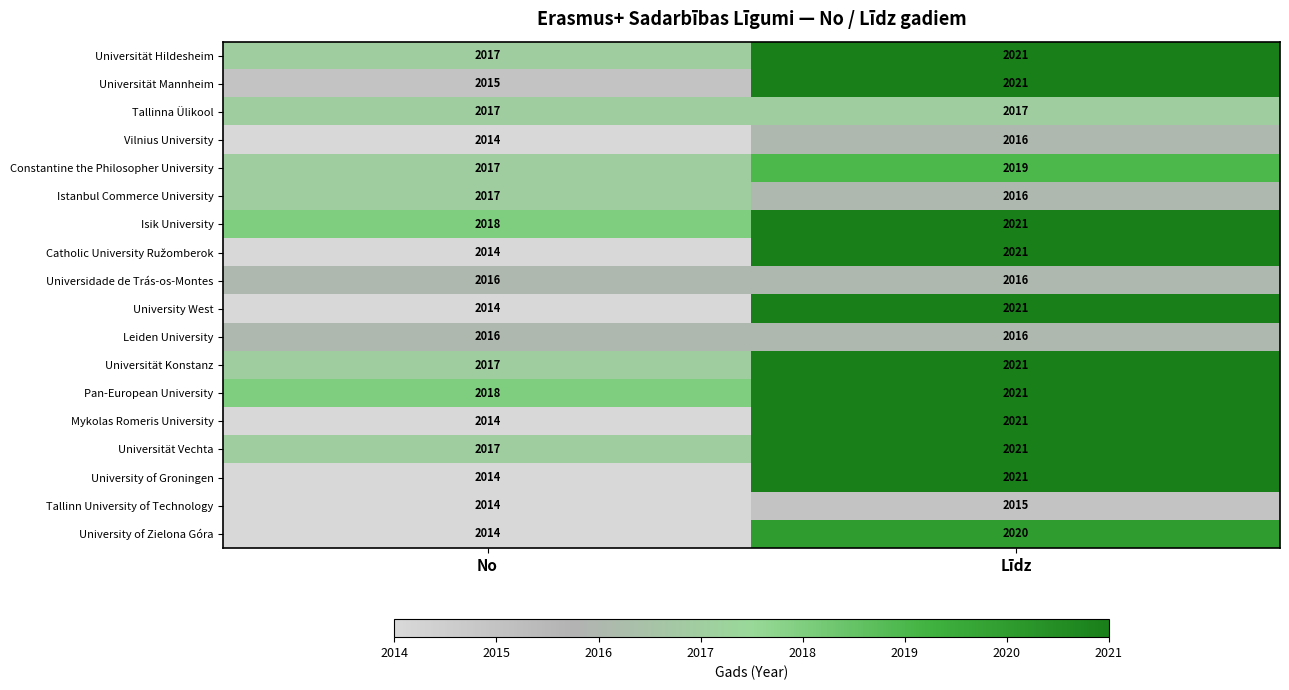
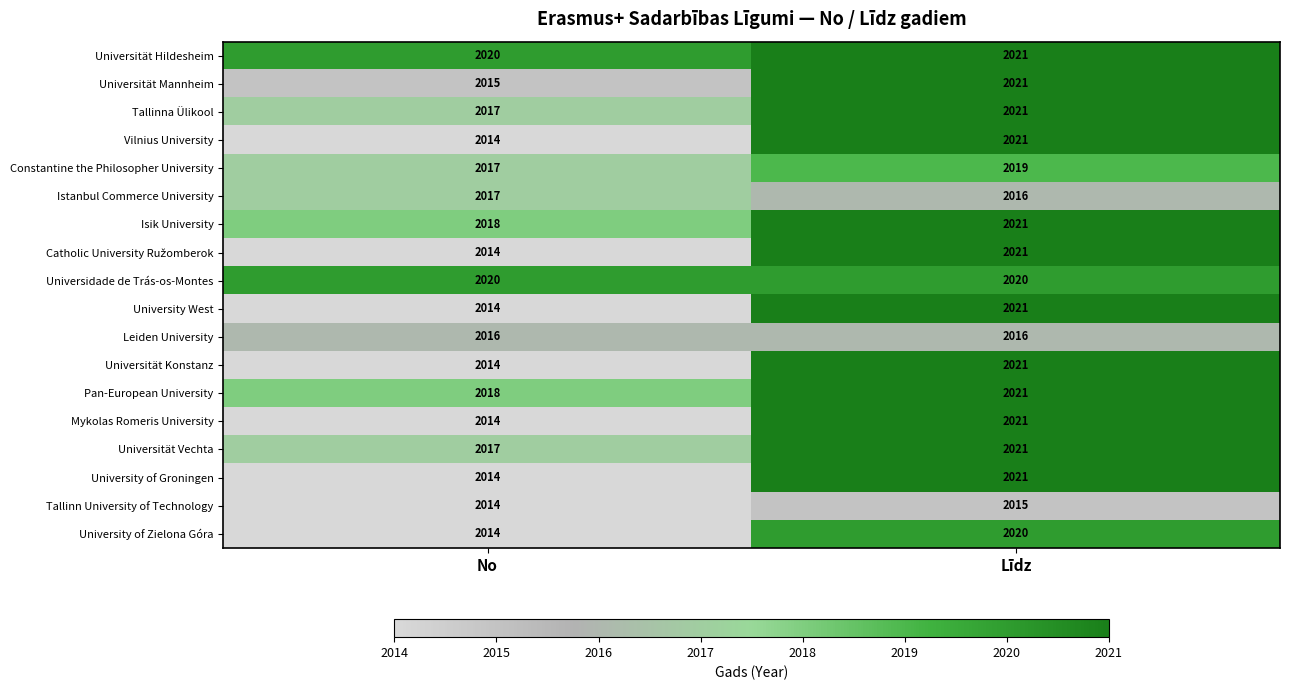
Universität Hildesheim, No: 2017 -> 2020
Tallinna Ülikool, Līdz: 2017 -> 2021
Vilnius University, Līdz: 2016 -> 2021
Universidade de Trás-os-Montes, No: 2016 -> 2020
Universidade de Trás-os-Montes, Līdz: 2016 -> 2020
Universität Konstanz, No: 2017 -> 2014
